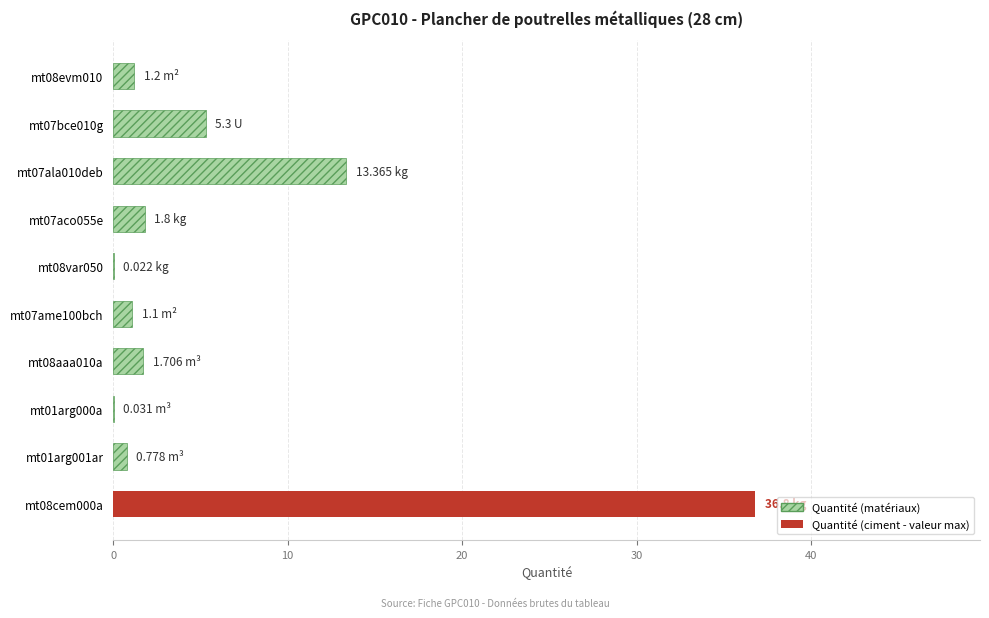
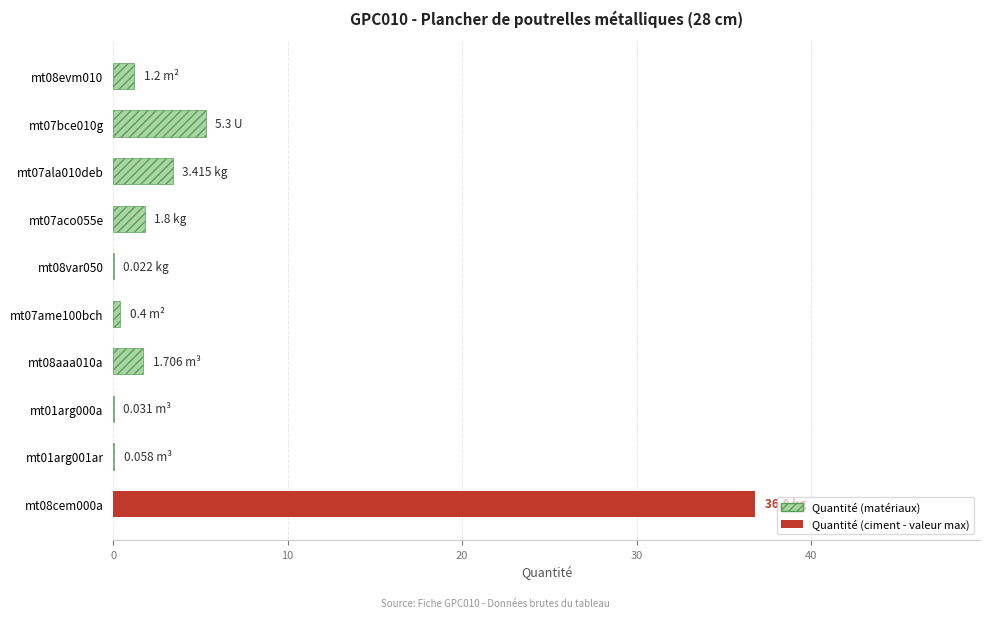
mt07ala010deb: 13.365 -> 3.415
mt07ame100bch: 1.1 -> 0.4
mt01arg001ar: 0.778 -> 0.058
